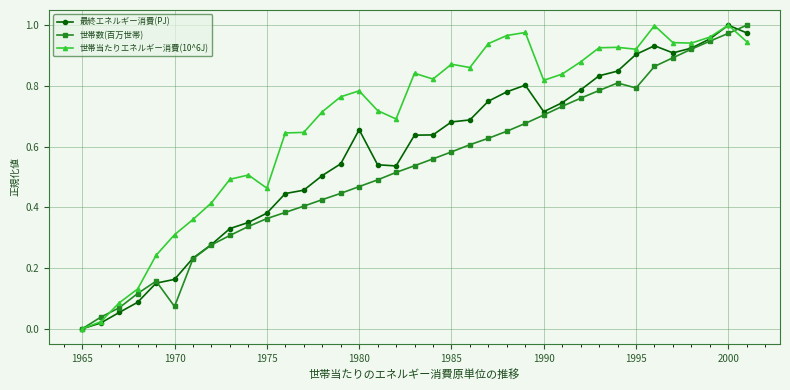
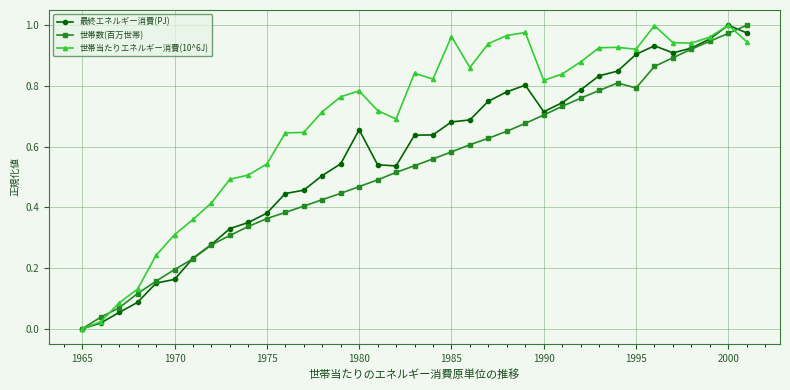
世帯数(百万世帯), 1970: 0.07 -> 0.19
世帯当たりエネルギー消費(10^6J), 1975: 0.46 -> 0.54
世帯当たりエネルギー消費(10^6J), 1985: 0.87 -> 0.96
